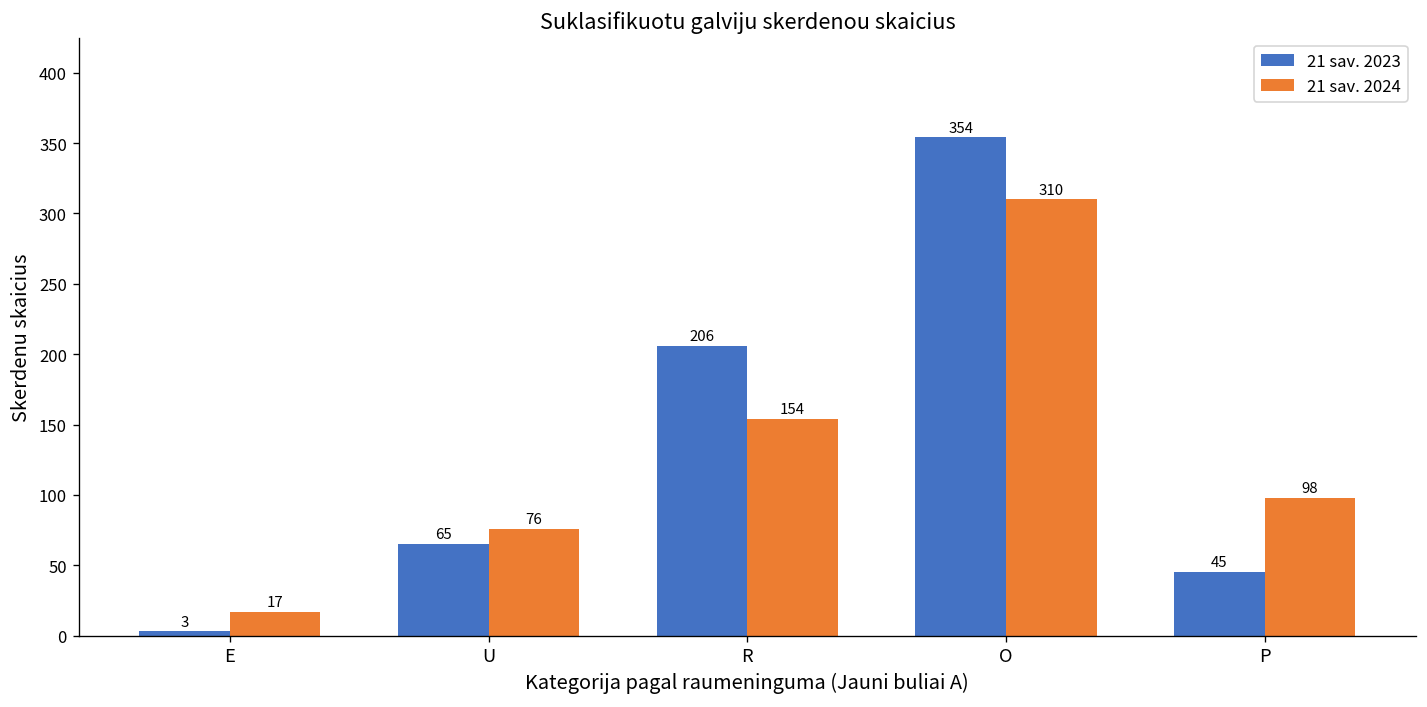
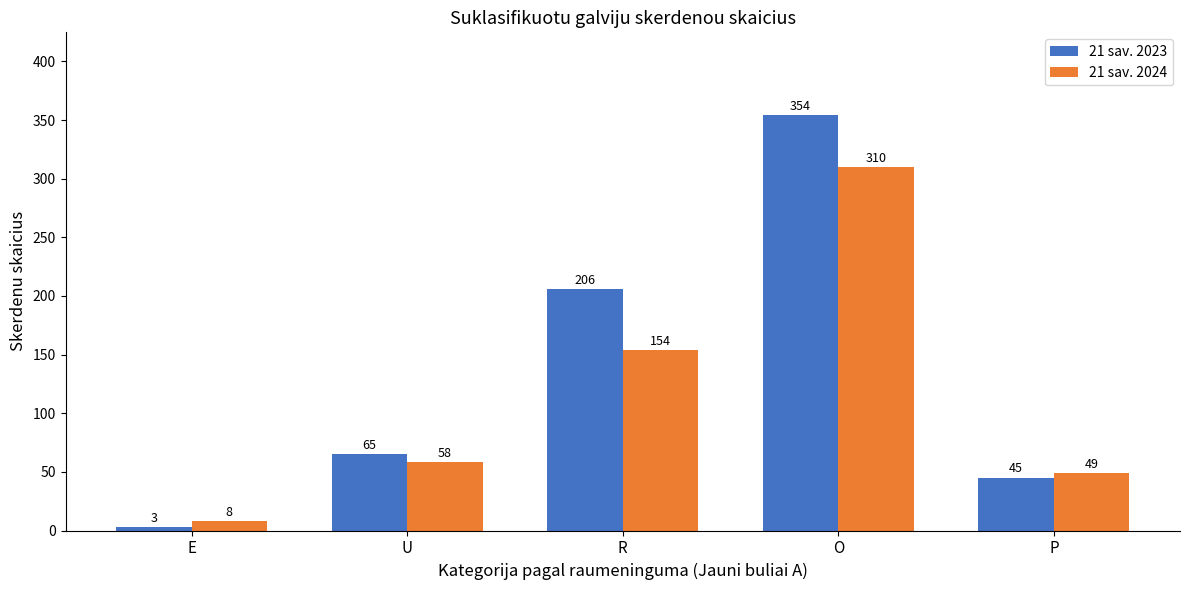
21 sav. 2024, E: 17 -> 8
21 sav. 2024, U: 76 -> 58
21 sav. 2024, P: 98 -> 49
